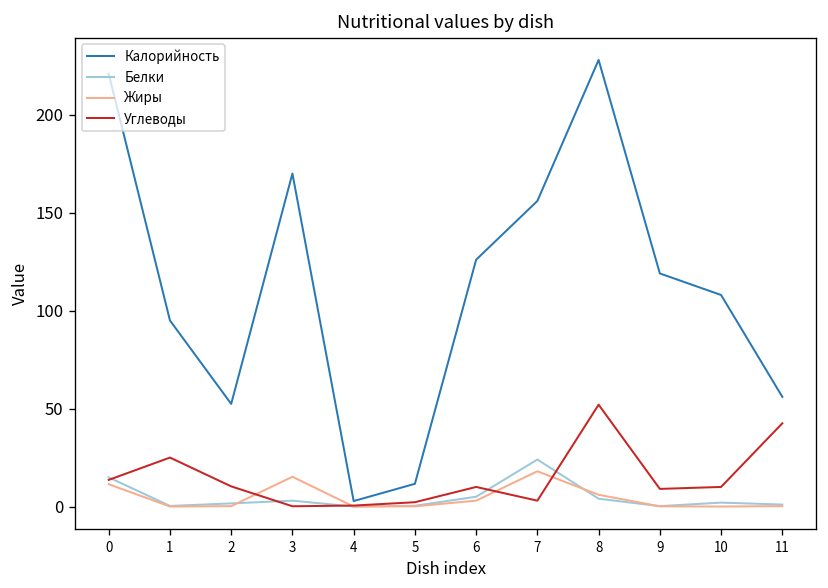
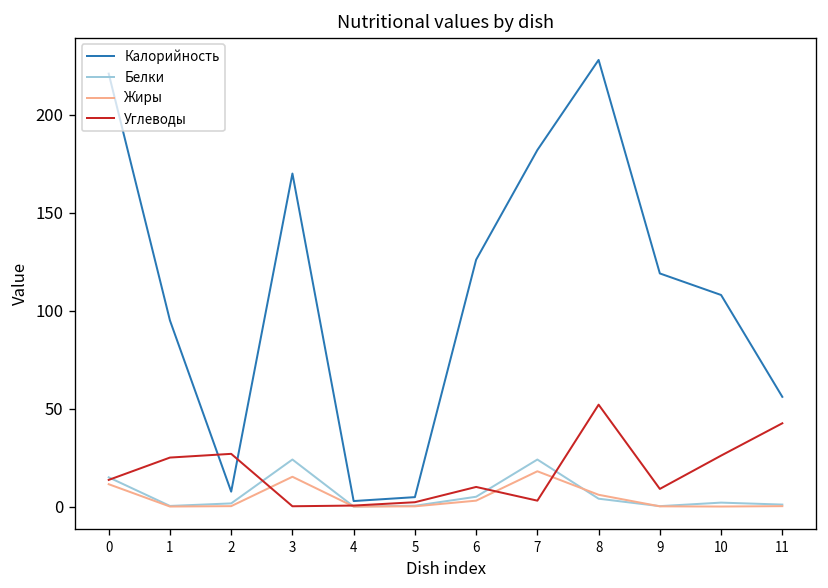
Калорийность, 2: 52 -> 8
Углеводы, 2: 10 -> 27
Белки, 3: 3 -> 24
Калорийность, 5: 12 -> 5
Калорийность, 7: 156 -> 182
Углеводы, 10: 10 -> 26
